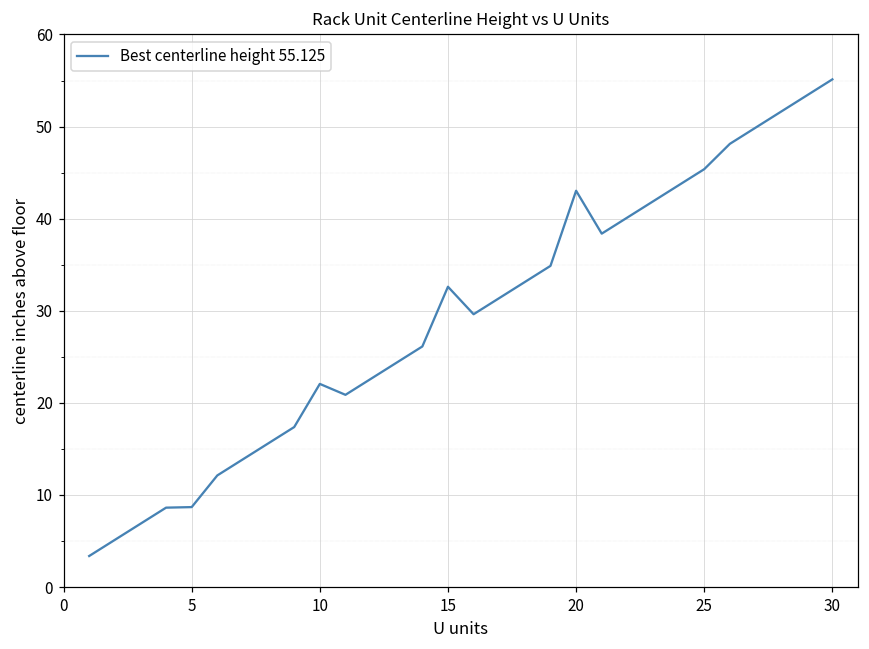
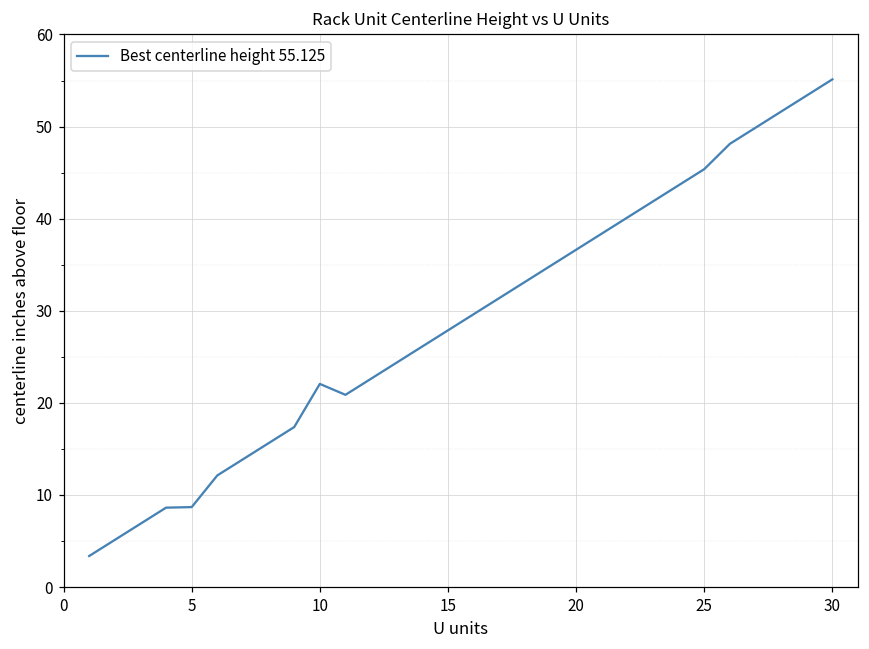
15: 33 -> 28
20: 43 -> 37
